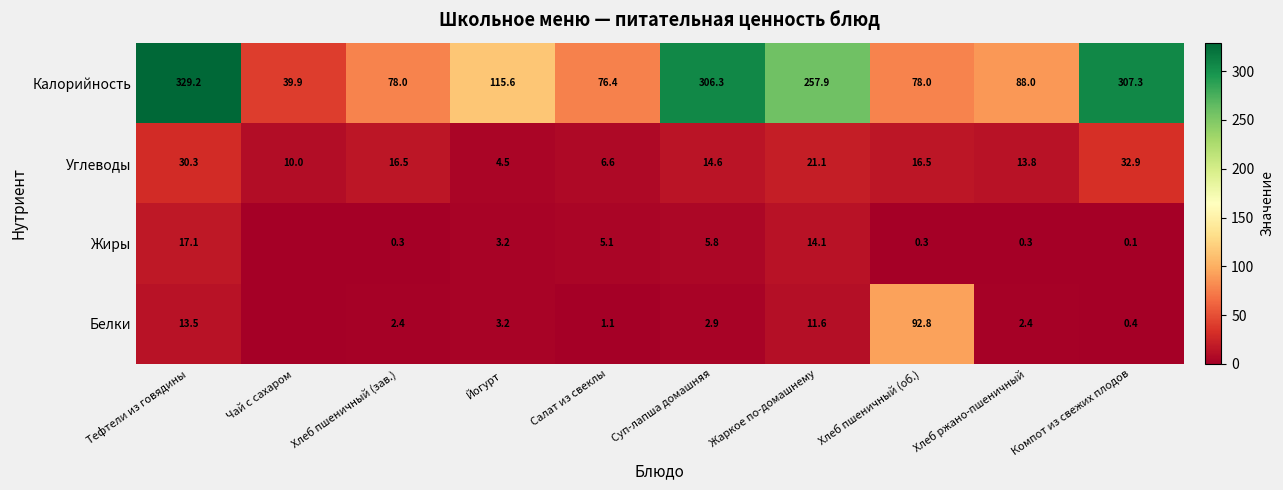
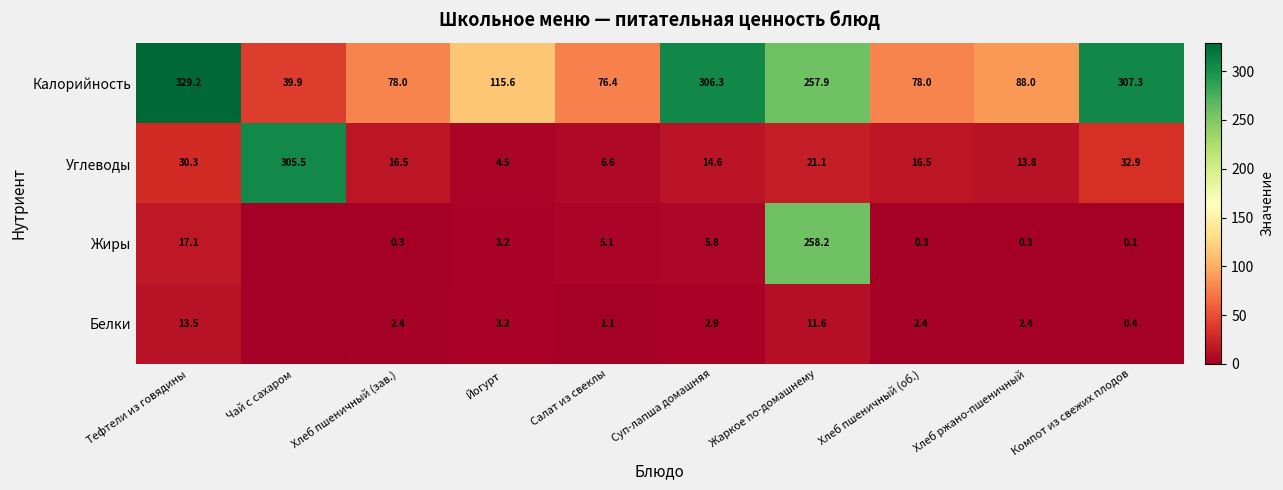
Углеводы, Чай с сахаром: 10.0 -> 305.5
Жиры, Жаркое по-домашнему: 14.1 -> 258.2
Белки, Хлеб пшеничный (об.): 92.8 -> 2.4
